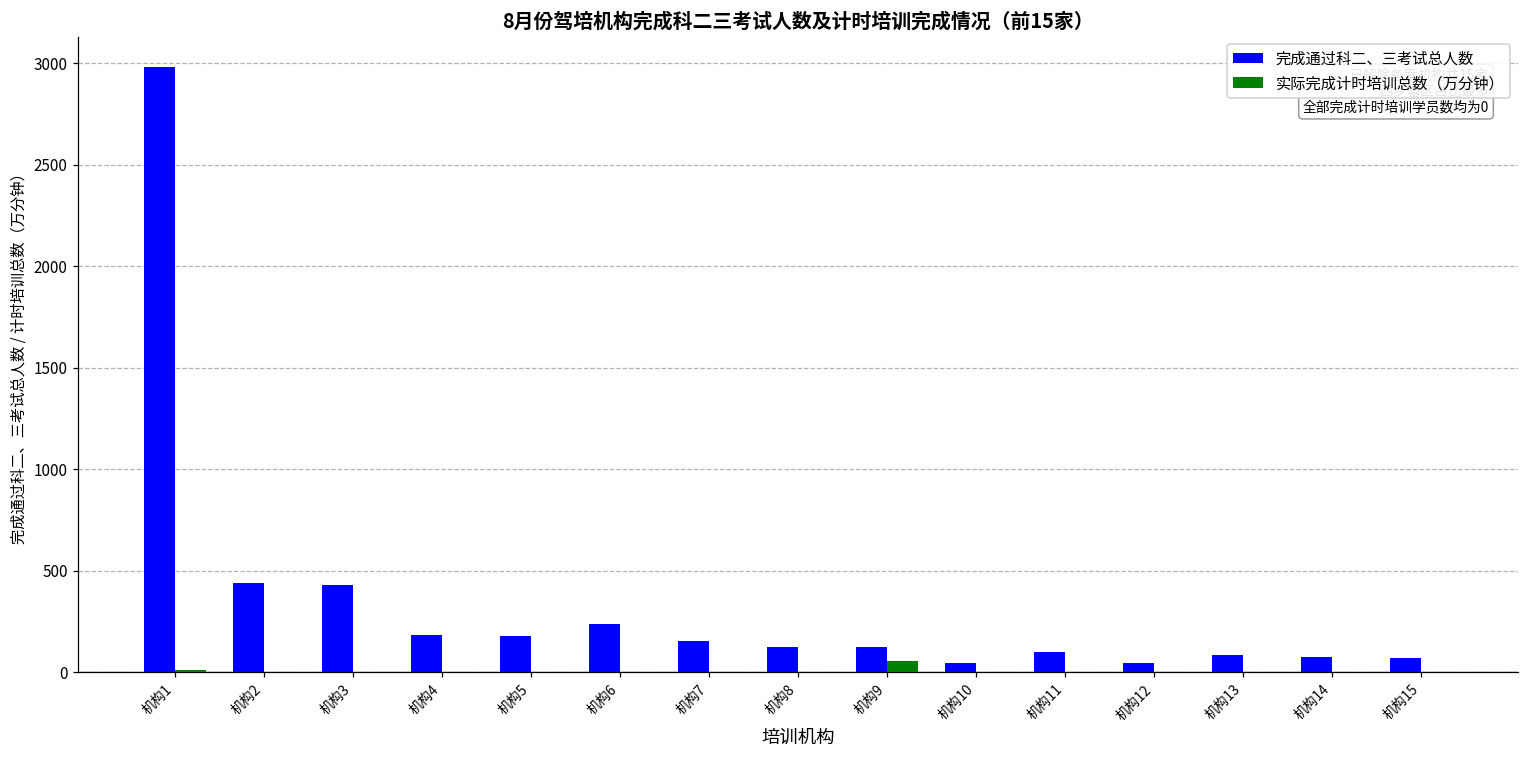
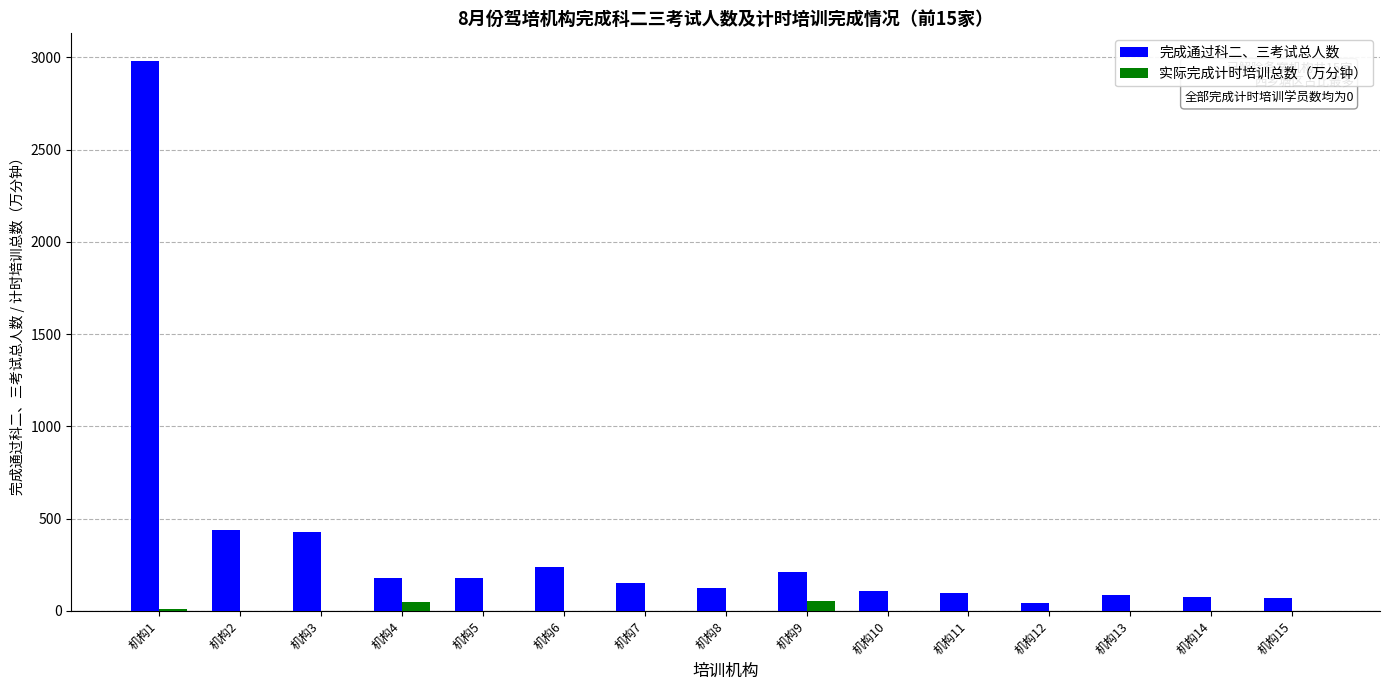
实际完成计时培训总数（万分钟）, 机构4: 0 -> 50
完成通过科二、三考试总人数, 机构9: 120 -> 210
完成通过科二、三考试总人数, 机构10: 40 -> 110
